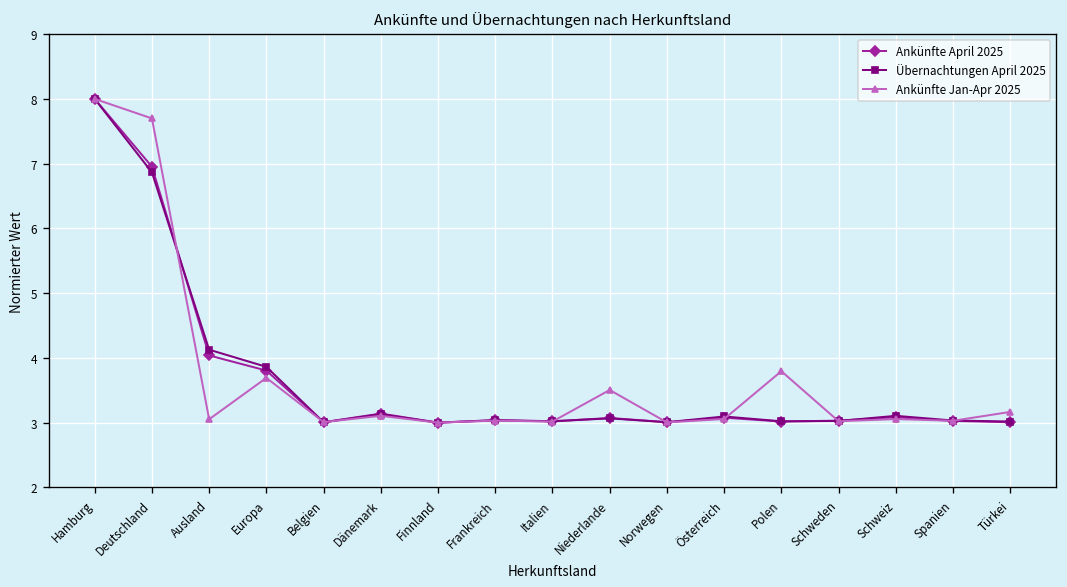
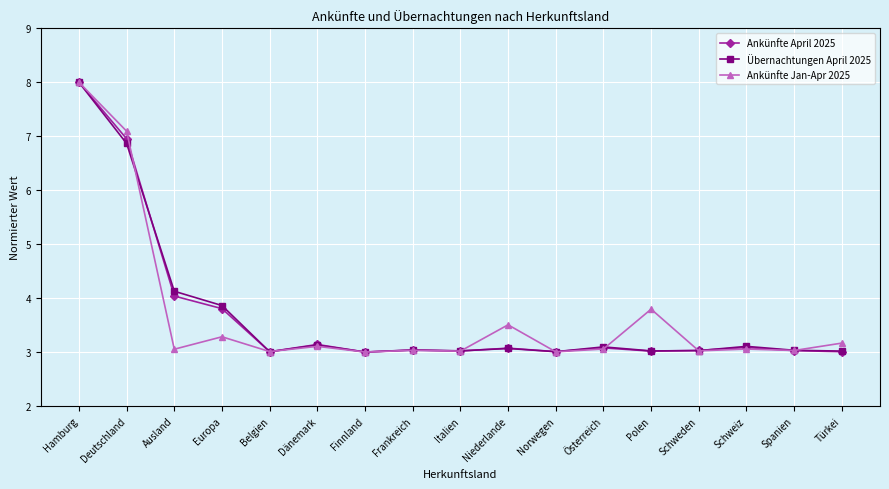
Ankünfte Jan-Apr 2025, Deutschland: 7.7 -> 7.1
Ankünfte Jan-Apr 2025, Europa: 3.7 -> 3.3
